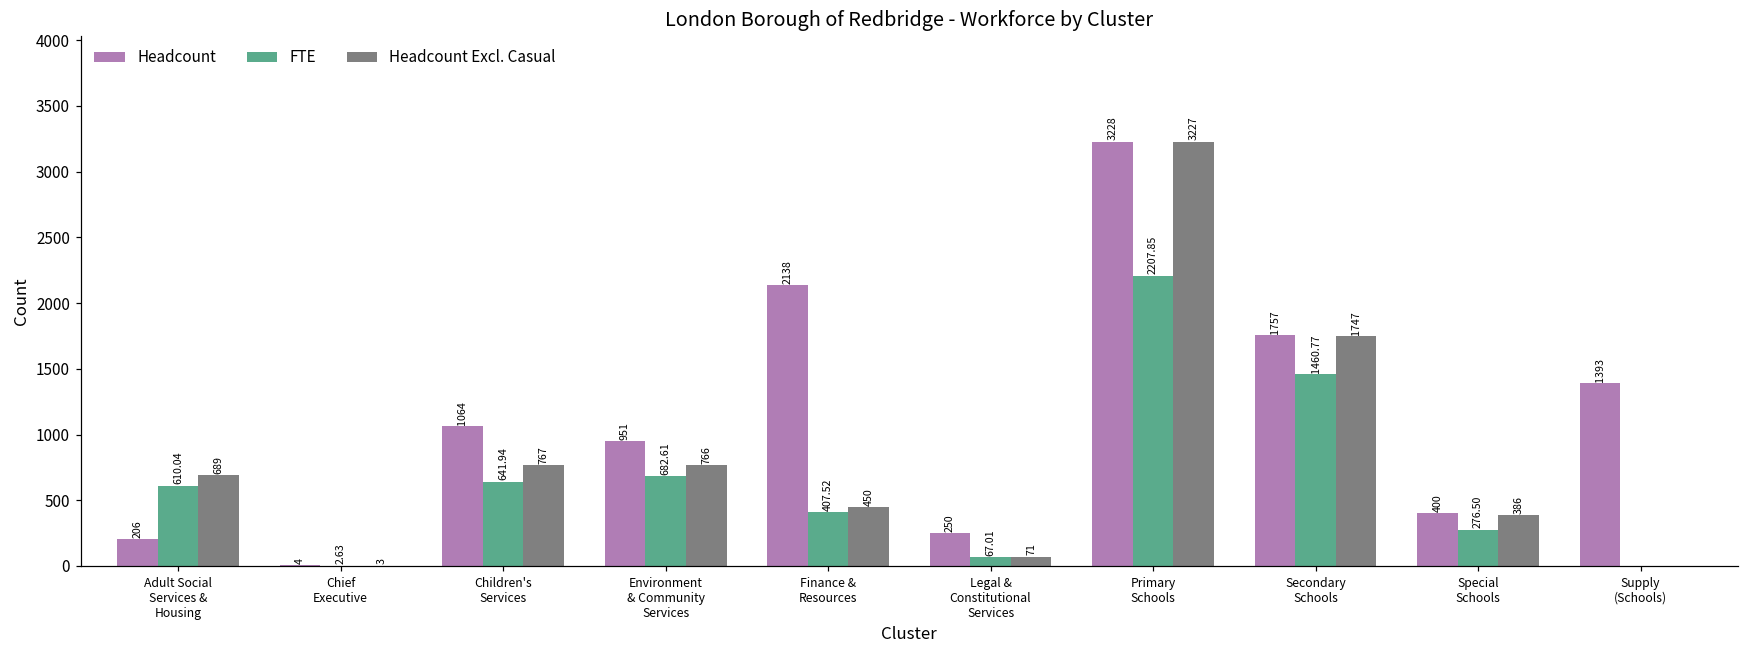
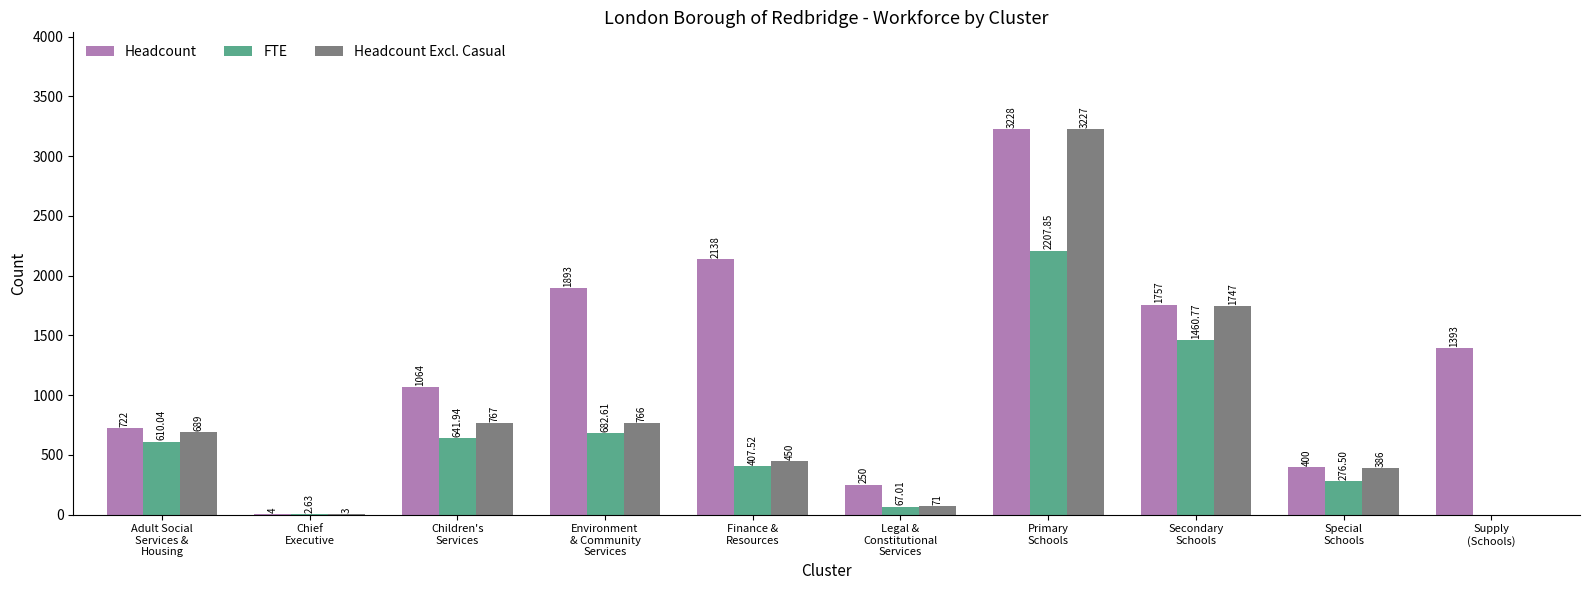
Headcount, Adult Social Services & Housing: 206 -> 722
Headcount, Environment & Community Services: 951 -> 1893
